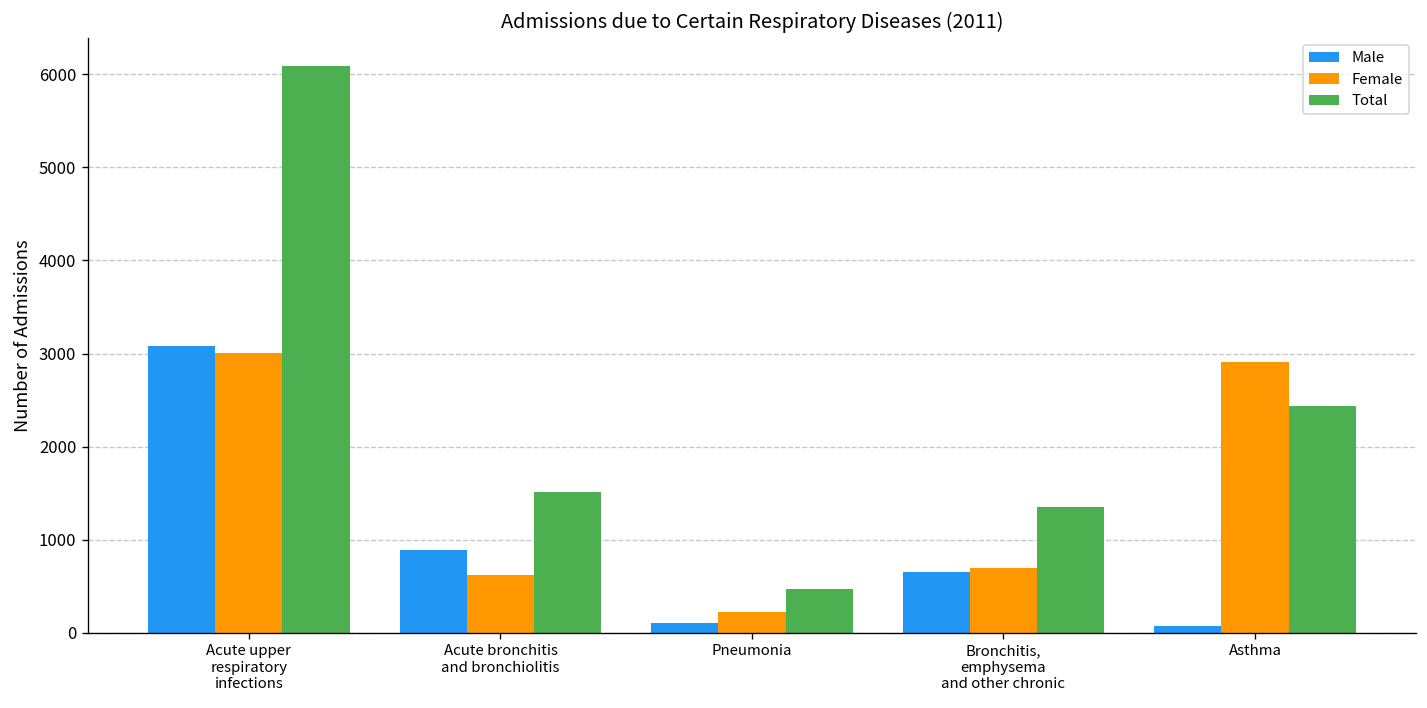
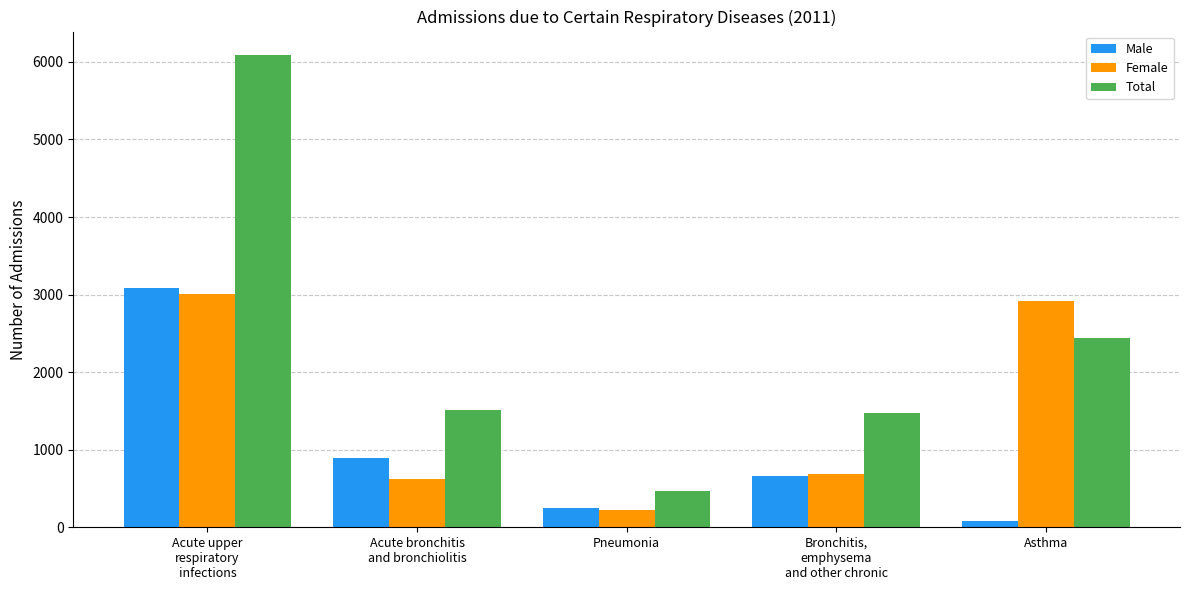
Male, Pneumonia: 100 -> 200
Total, Bronchitis, emphysema and other chronic: 1400 -> 1500
